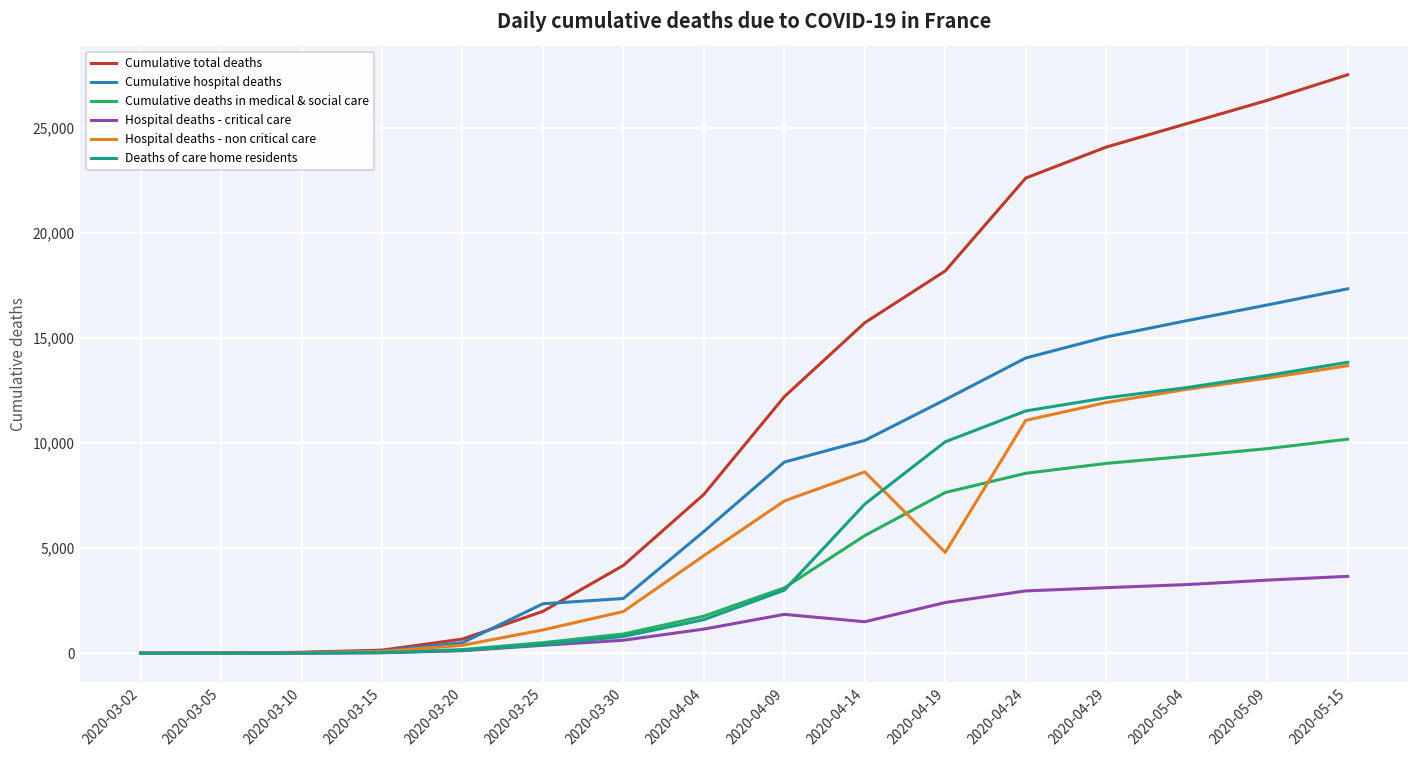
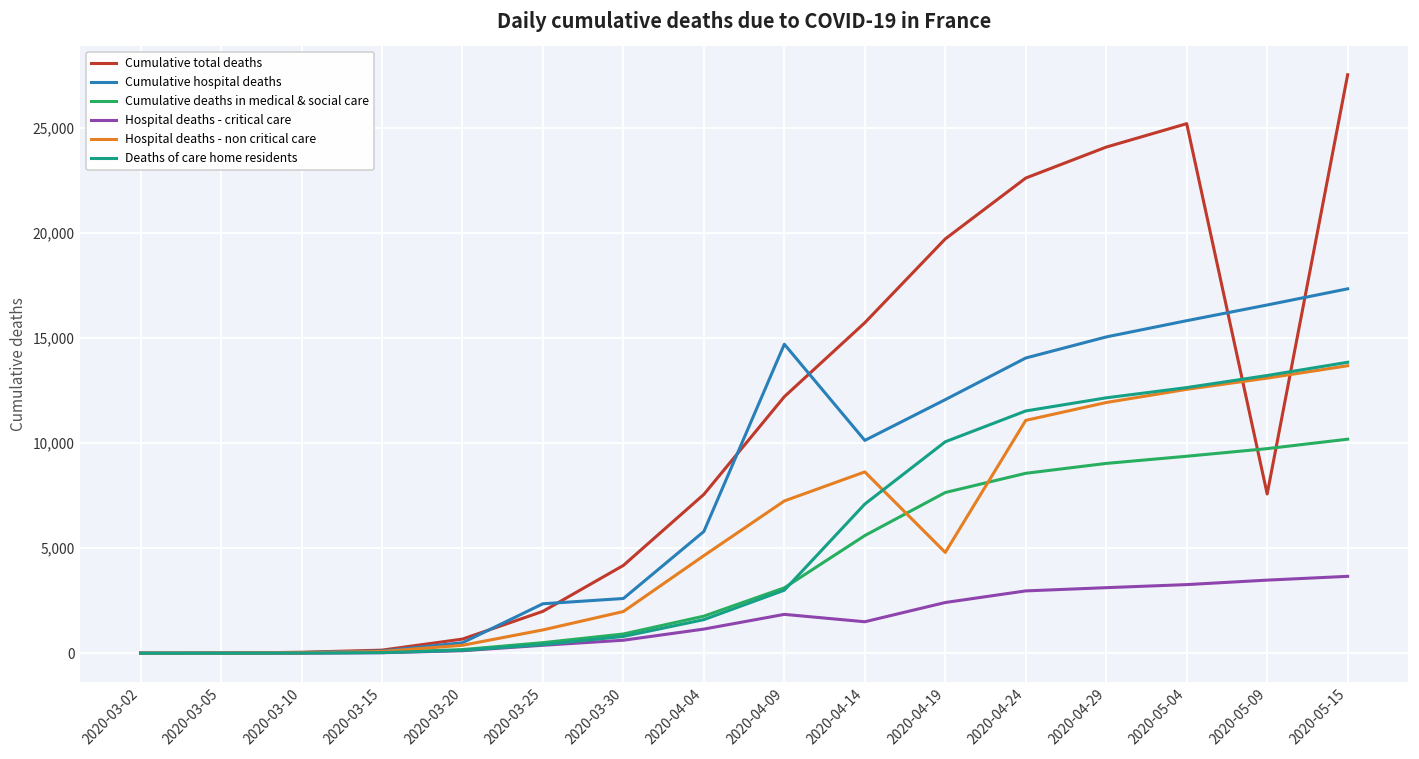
Cumulative hospital deaths, 2020-04-09: 9,100 -> 14,700
Cumulative total deaths, 2020-04-19: 18,200 -> 19,700
Cumulative total deaths, 2020-05-09: 26,300 -> 7,600
